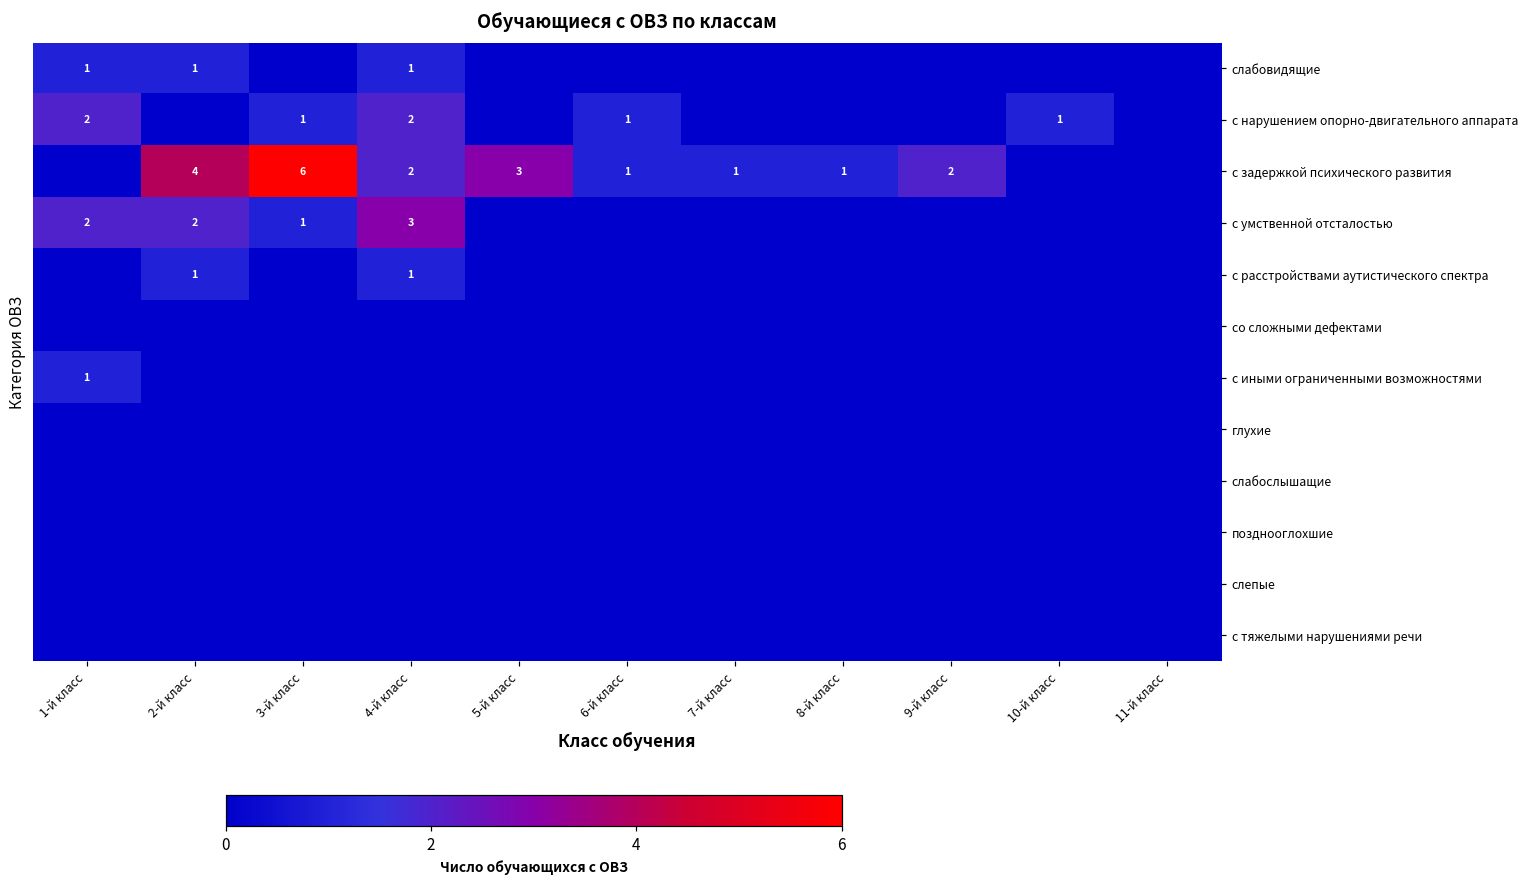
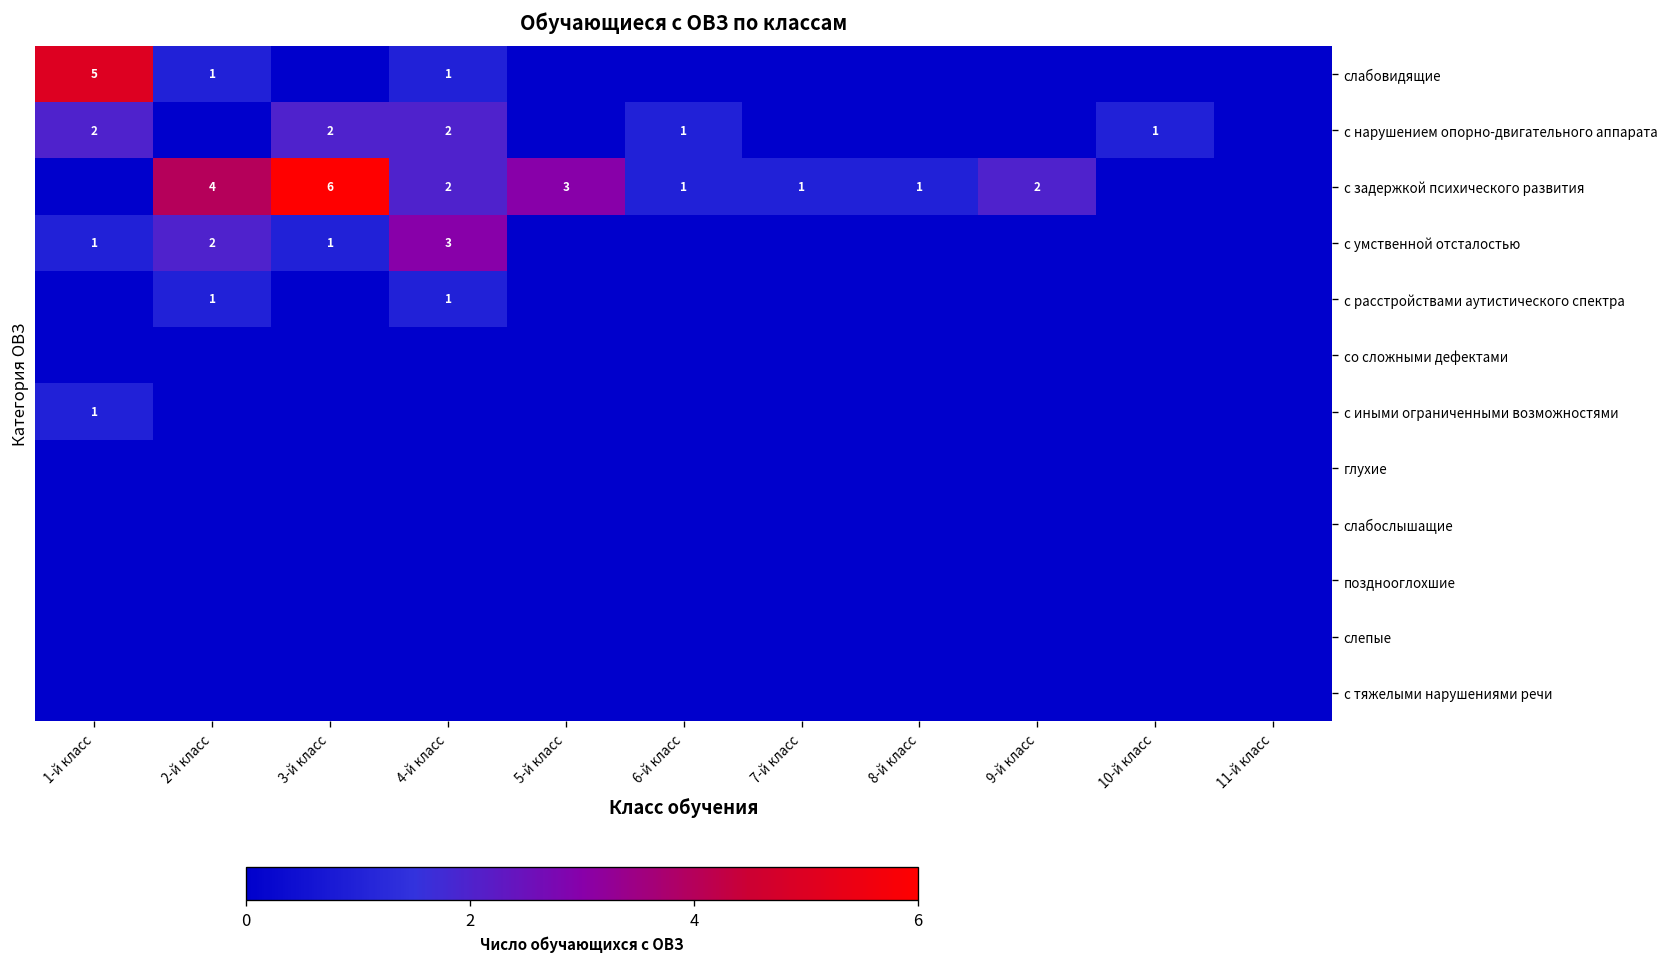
слабовидящие, 1-й класс: 1 -> 5
с нарушением опорно-двигательного аппарата, 3-й класс: 1 -> 2
с умственной отсталостью, 1-й класс: 2 -> 1
